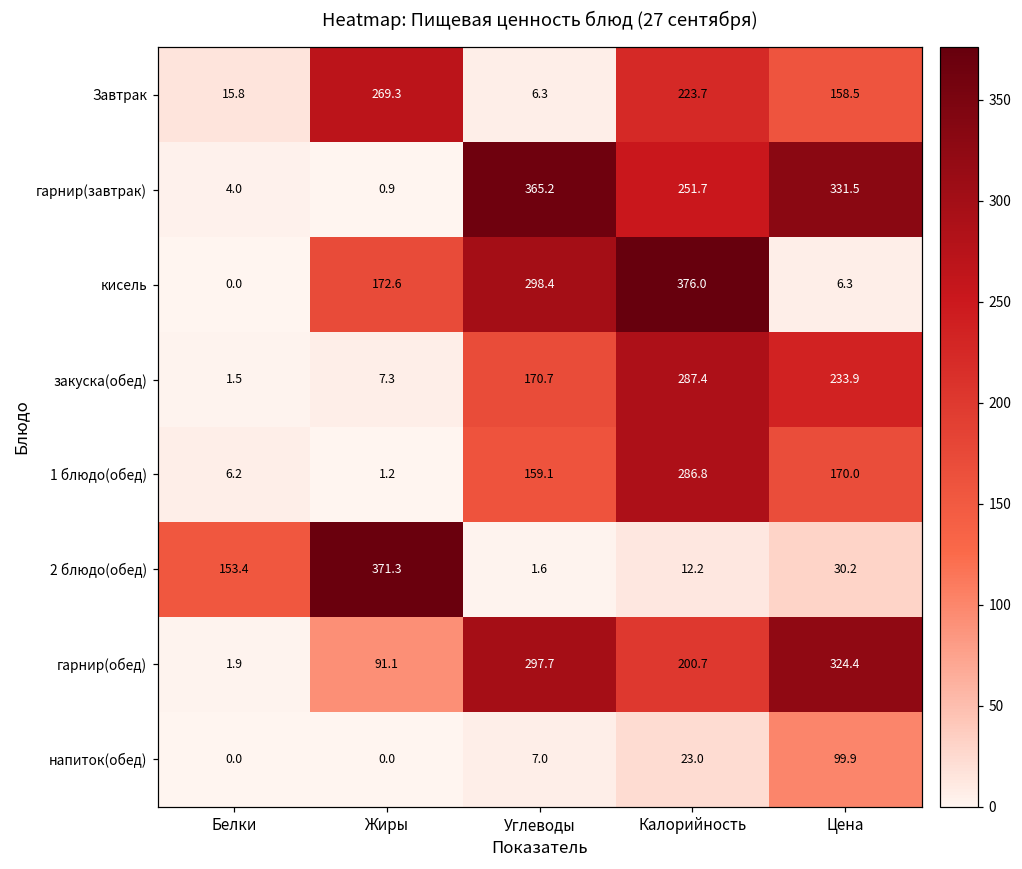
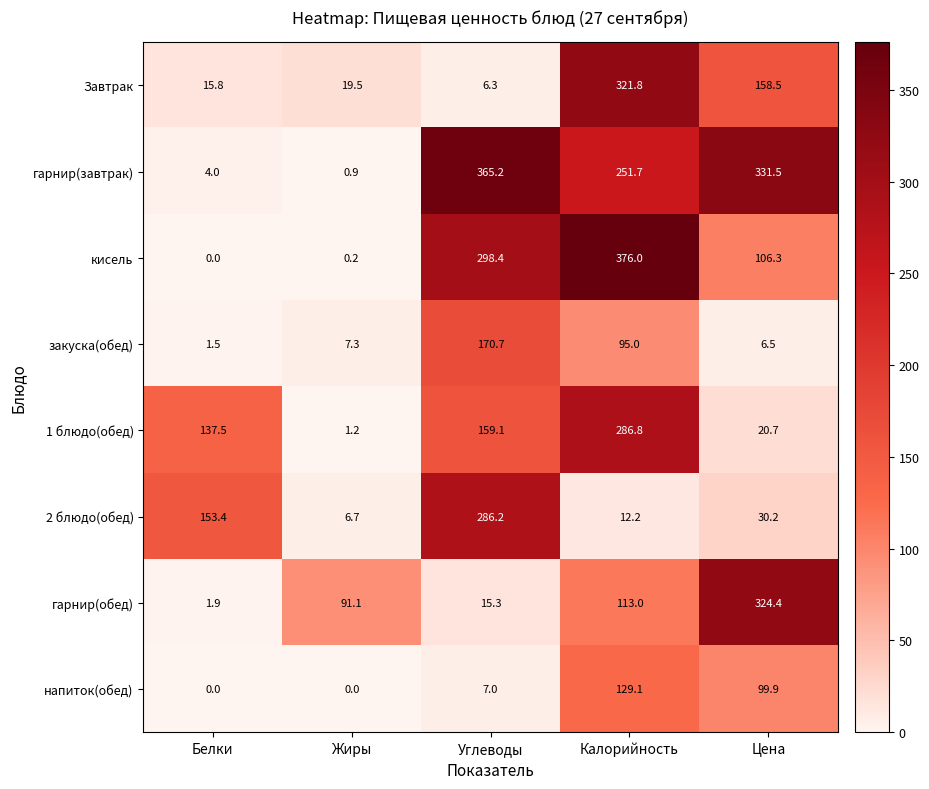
Завтрак, Жиры: 269.3 -> 19.5
Завтрак, Калорийность: 223.7 -> 321.8
кисель, Жиры: 172.6 -> 0.2
кисель, Цена: 6.3 -> 106.3
закуска(обед), Калорийность: 287.4 -> 95.0
закуска(обед), Цена: 233.9 -> 6.5
1 блюдо(обед), Белки: 6.2 -> 137.5
1 блюдо(обед), Цена: 170.0 -> 20.7
2 блюдо(обед), Жиры: 371.3 -> 6.7
2 блюдо(обед), Углеводы: 1.6 -> 286.2
гарнир(обед), Углеводы: 297.7 -> 15.3
гарнир(обед), Калорийность: 200.7 -> 113.0
напиток(обед), Калорийность: 23.0 -> 129.1
